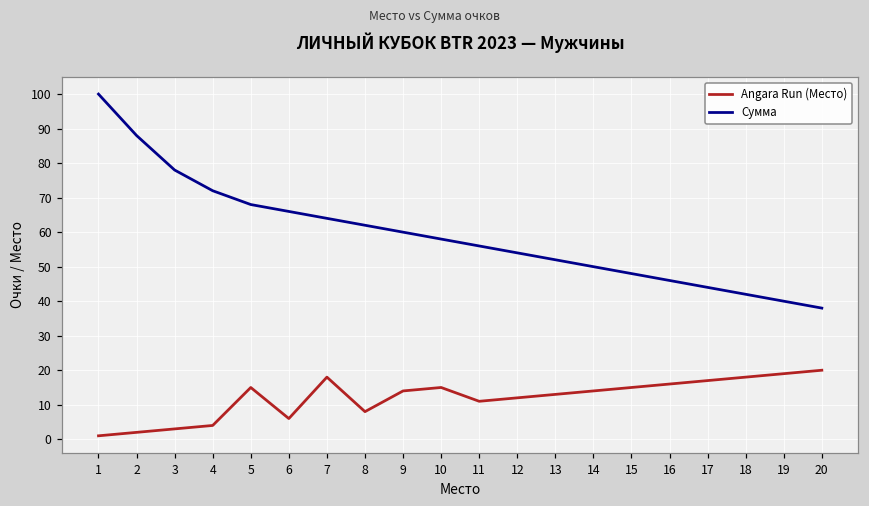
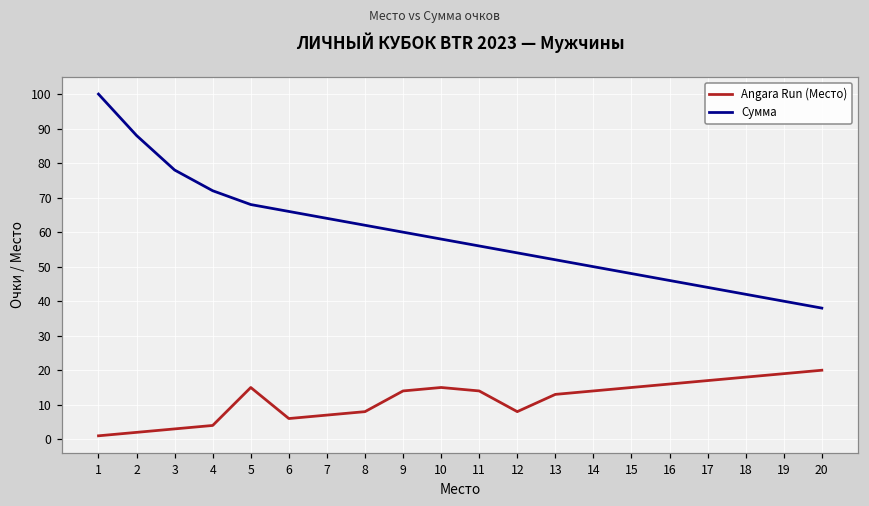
Angara Run (Место), 7: 18 -> 7
Angara Run (Место), 11: 11 -> 14
Angara Run (Место), 12: 12 -> 8
